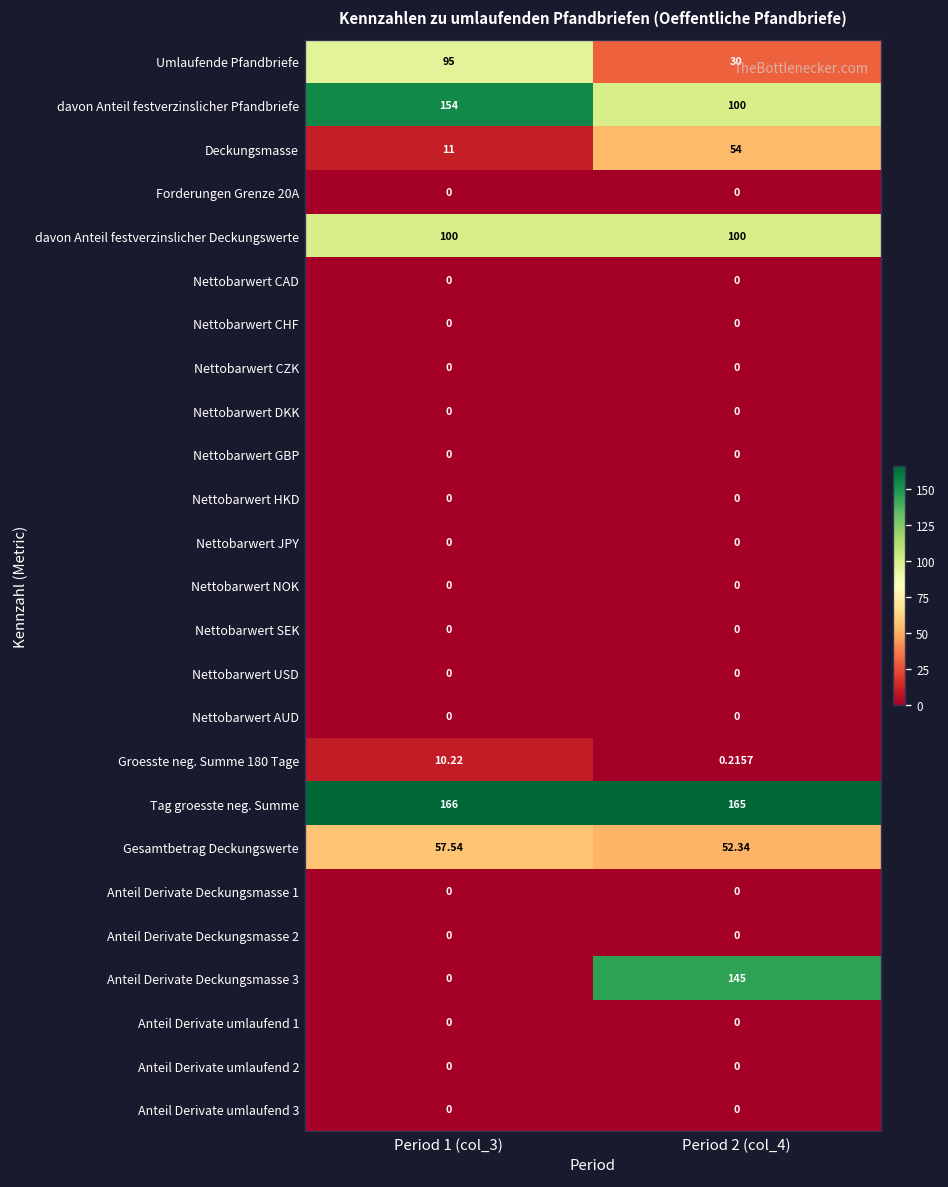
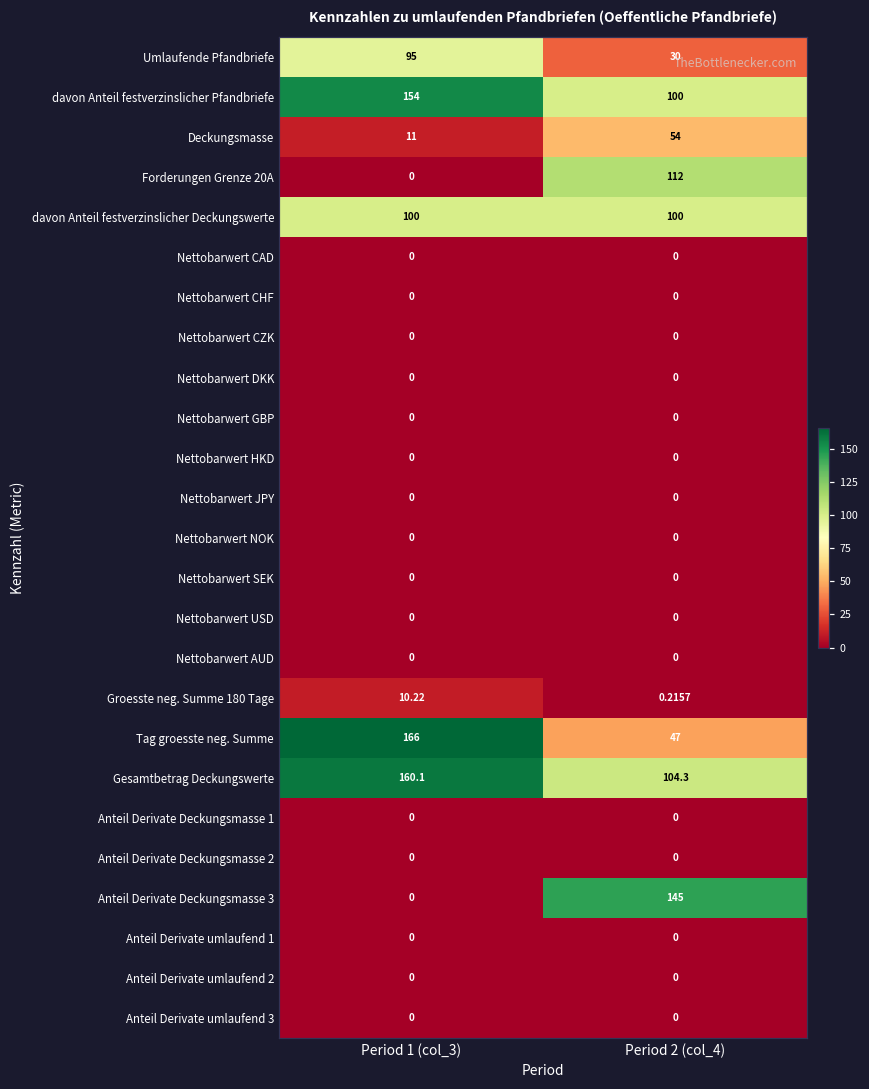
Forderungen Grenze 20A, Period 2 (col_4): 0 -> 112
Tag groesste neg. Summe, Period 2 (col_4): 165 -> 47
Gesamtbetrag Deckungswerte, Period 1 (col_3): 57.54 -> 160.1
Gesamtbetrag Deckungswerte, Period 2 (col_4): 52.34 -> 104.3
